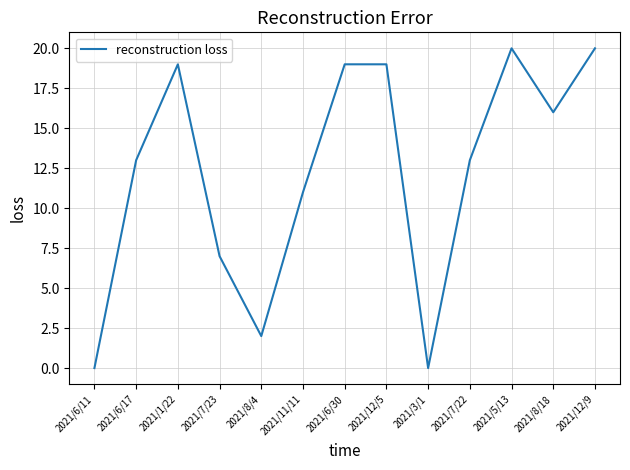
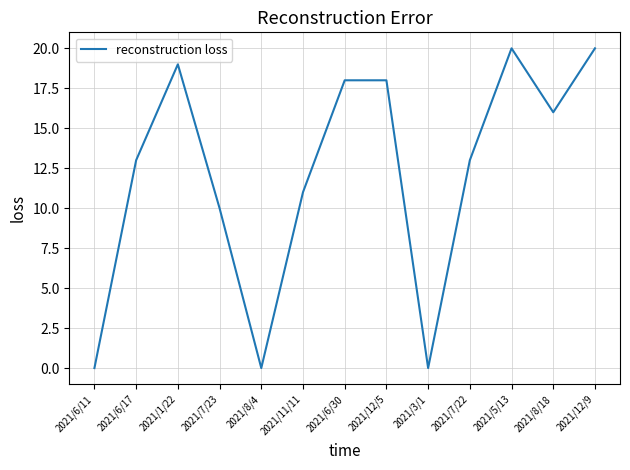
2021/7/23: 7 -> 10
2021/8/4: 2 -> 0
2021/6/30: 19 -> 18
2021/12/5: 19 -> 18
